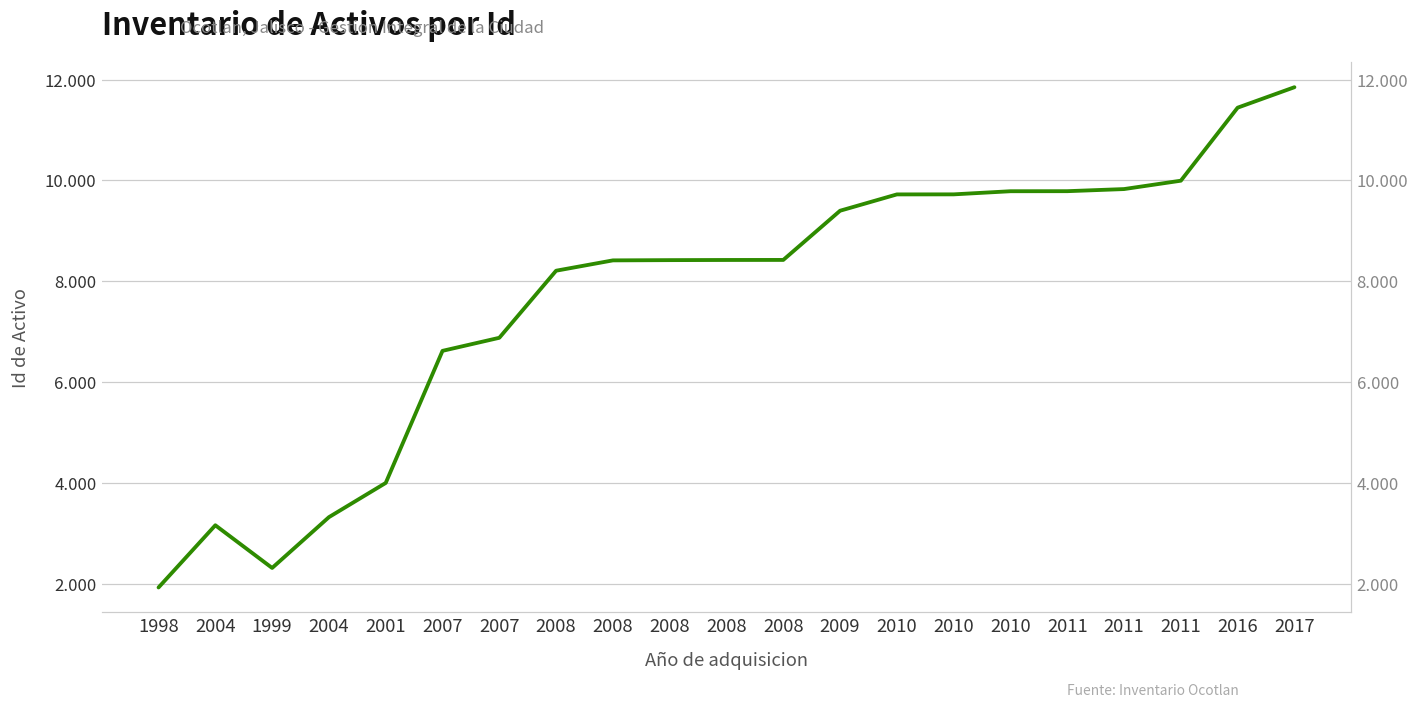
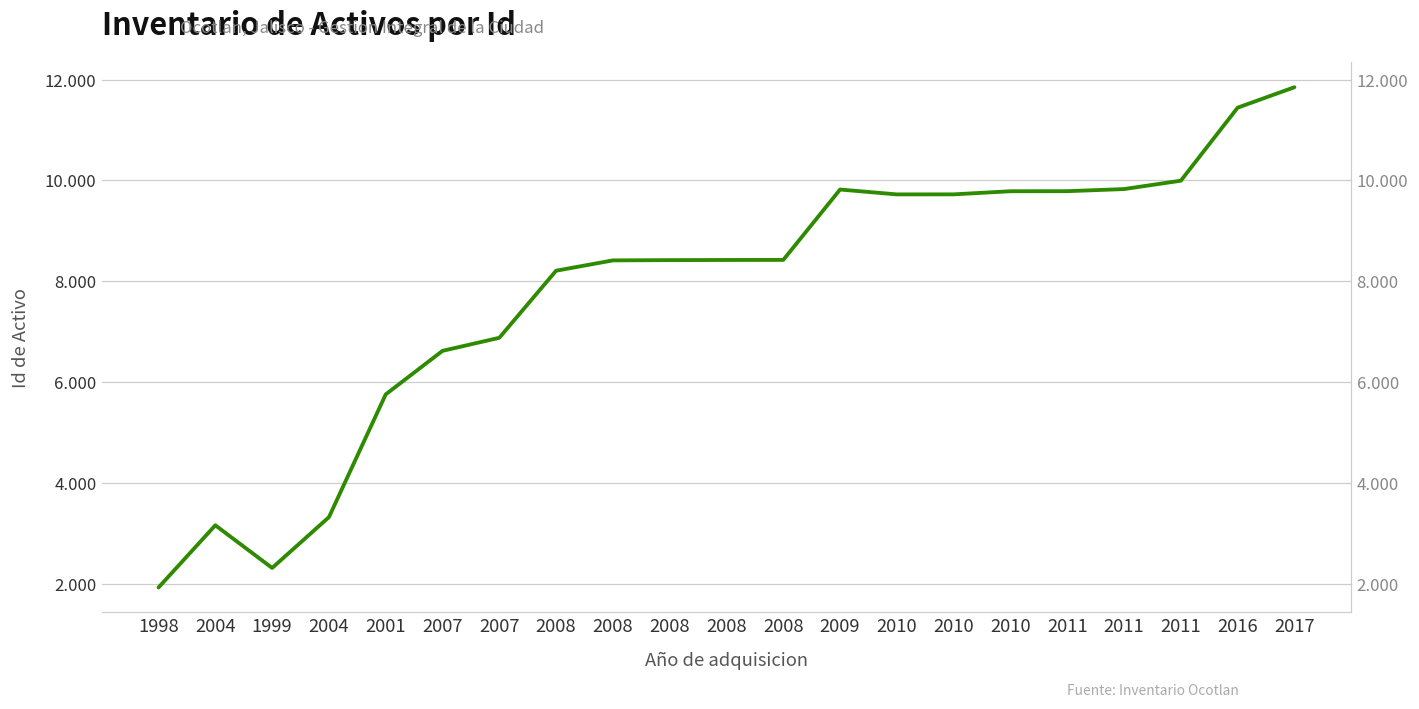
2001: 4.0 -> 5.8
2009: 9.4 -> 9.8
